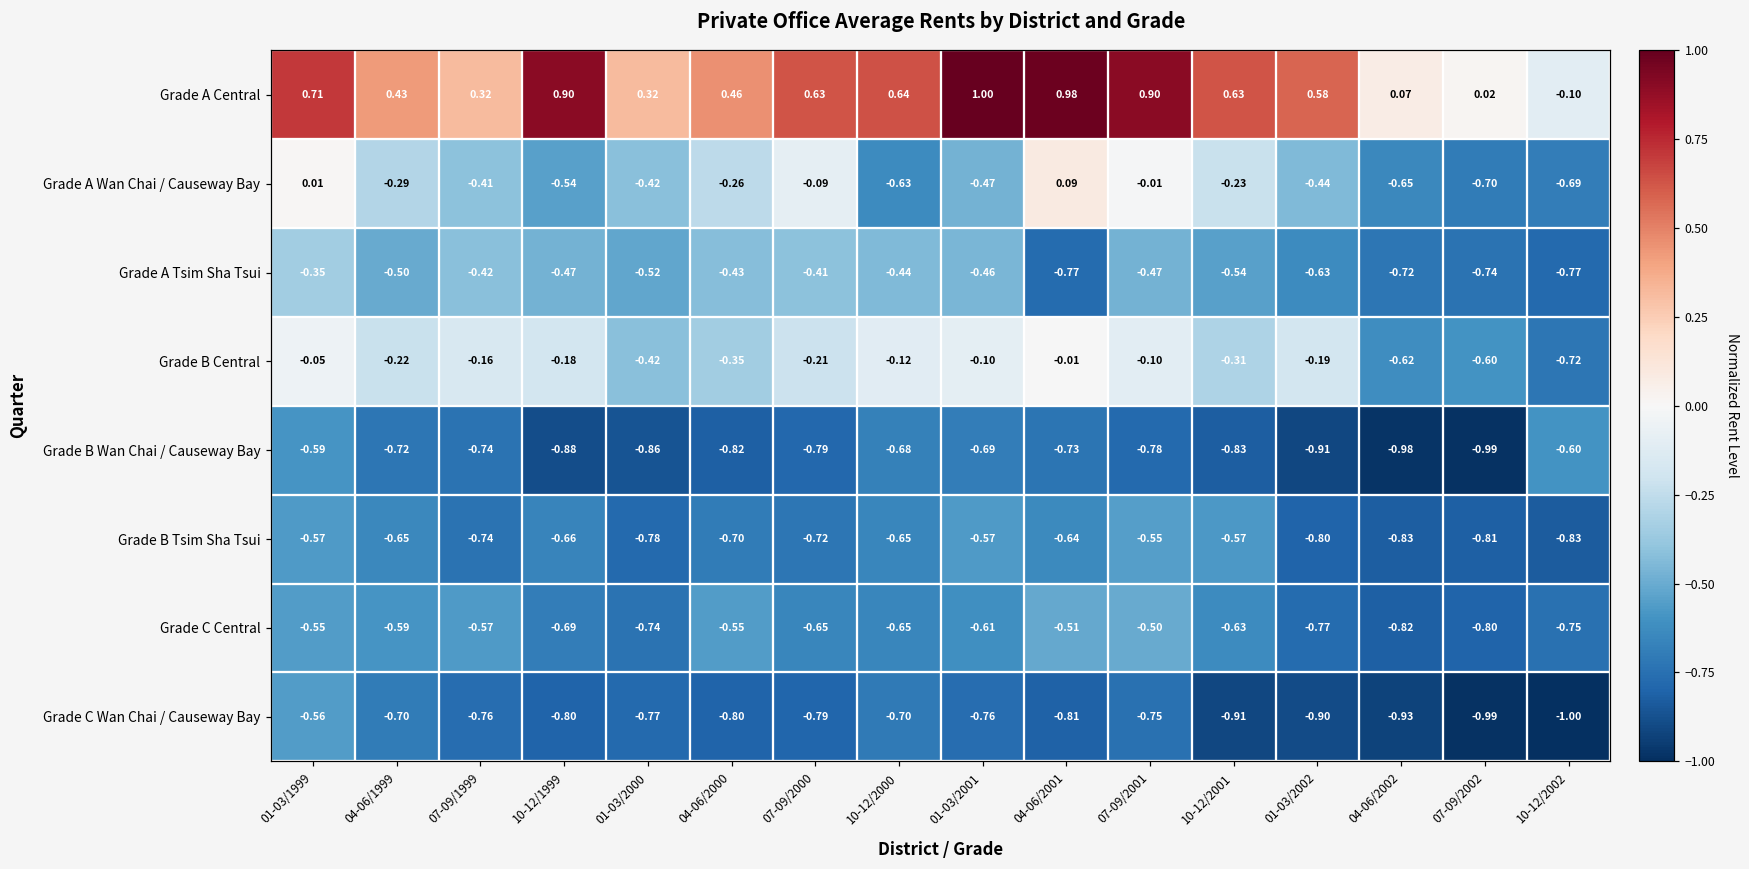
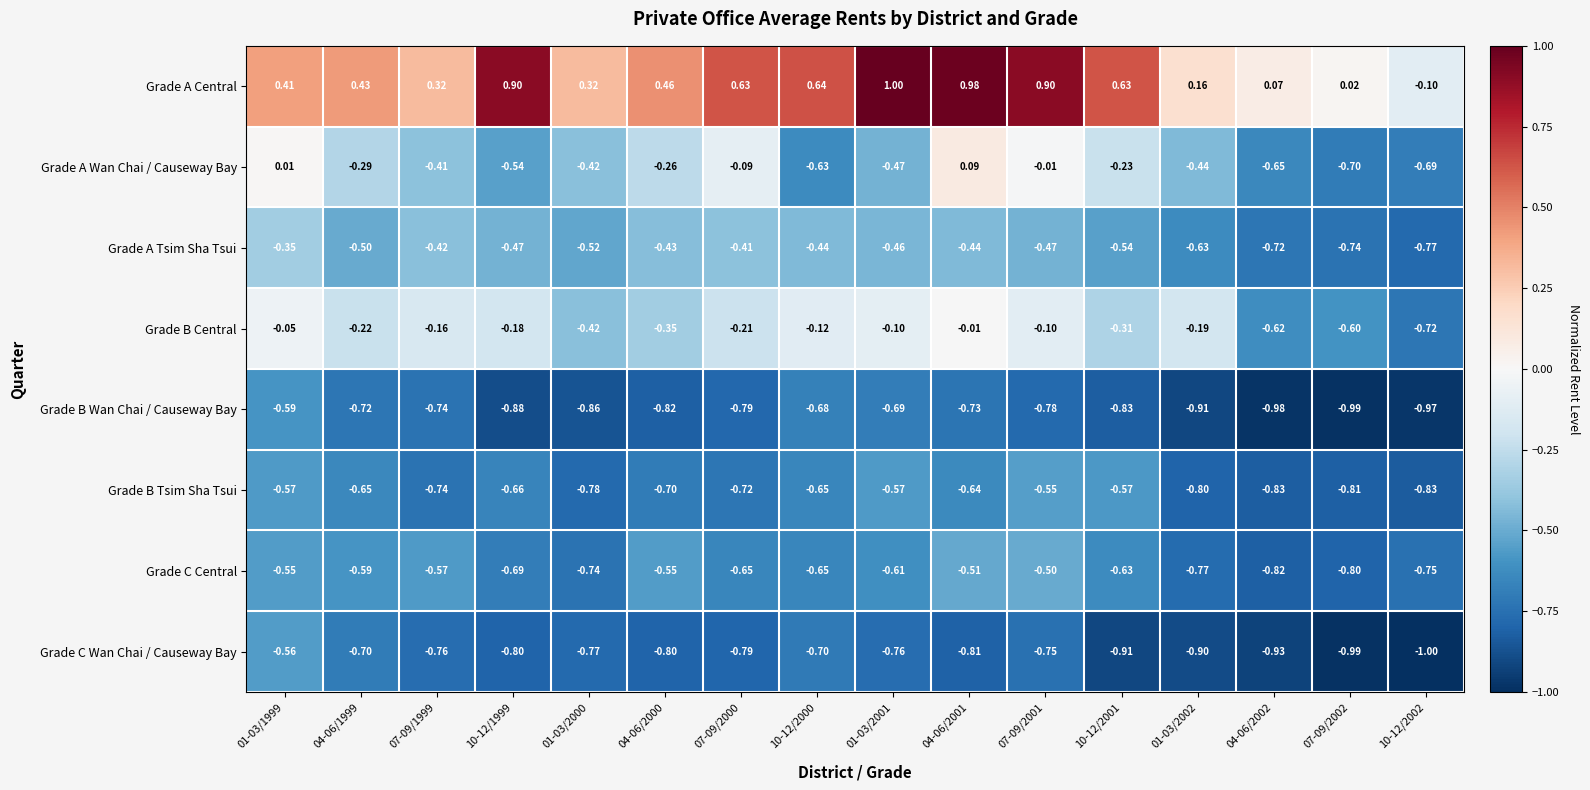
Grade A Central, 01-03/1999: 0.71 -> 0.41
Grade A Central, 01-03/2002: 0.58 -> 0.16
Grade A Tsim Sha Tsui, 04-06/2001: -0.77 -> -0.44
Grade B Wan Chai / Causeway Bay, 10-12/2002: -0.60 -> -0.97
